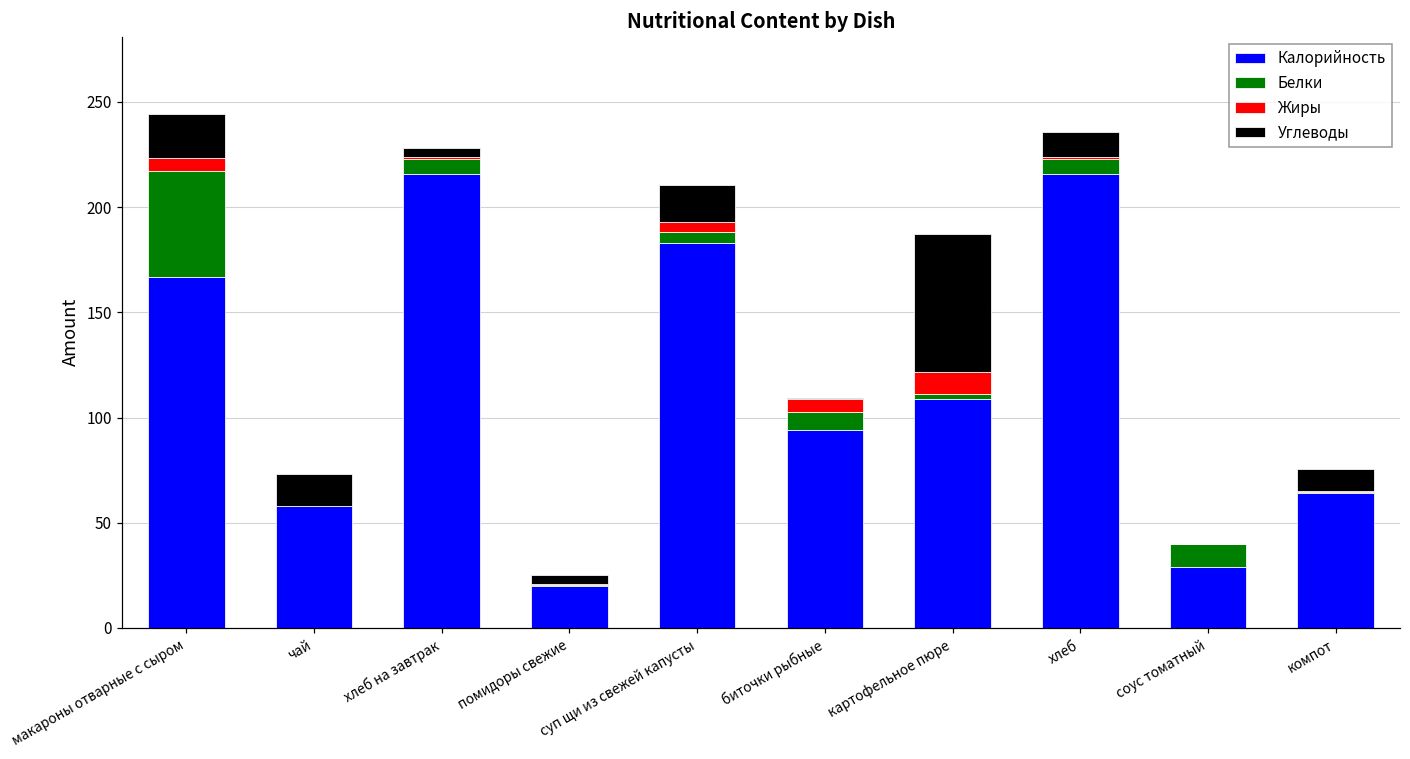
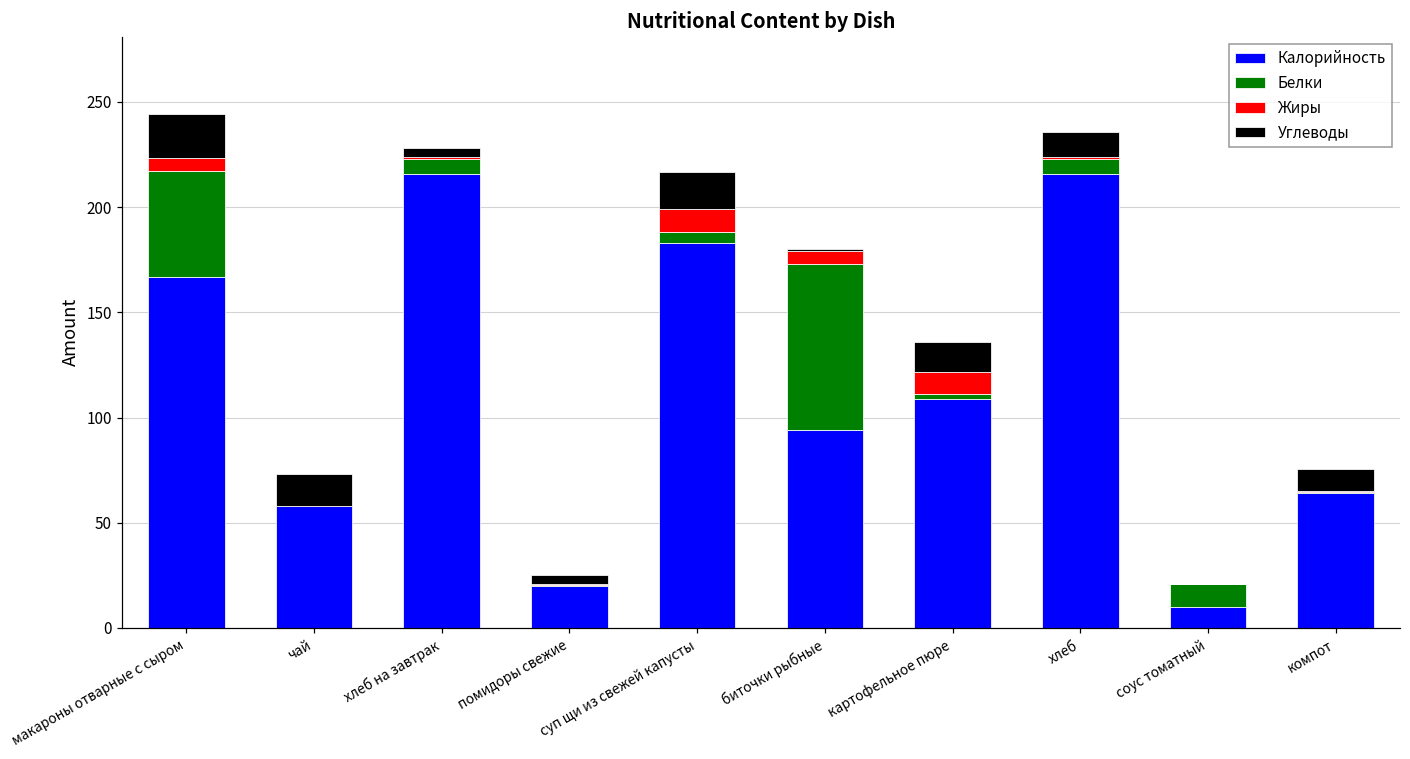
Жиры, суп щи из свежей капусты: 5 -> 11
Белки, биточки рыбные: 9 -> 79
Углеводы, картофельное пюре: 66 -> 15
Калорийность, соус томатный: 29 -> 10
